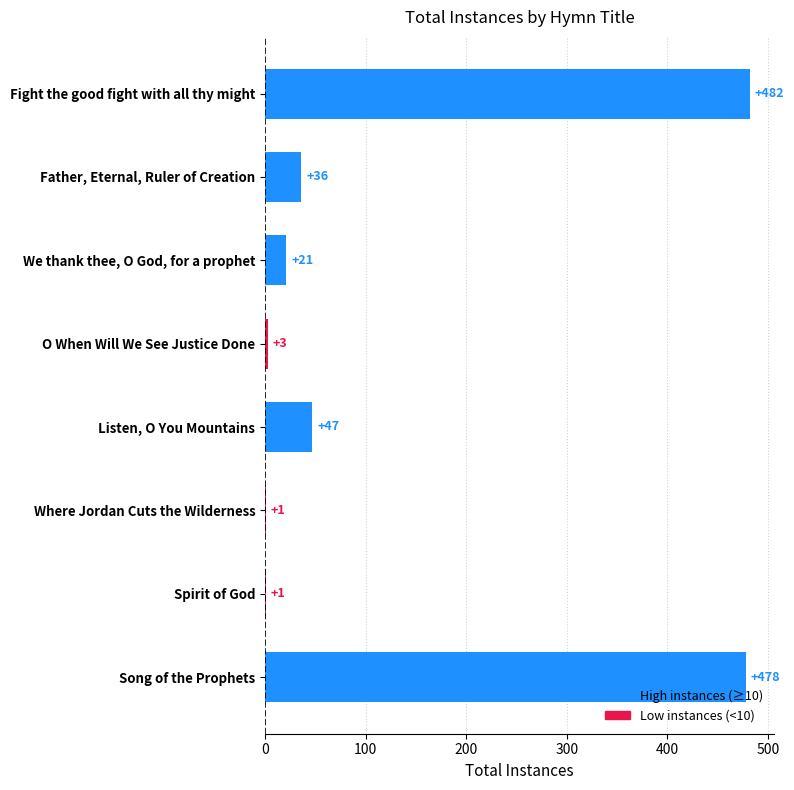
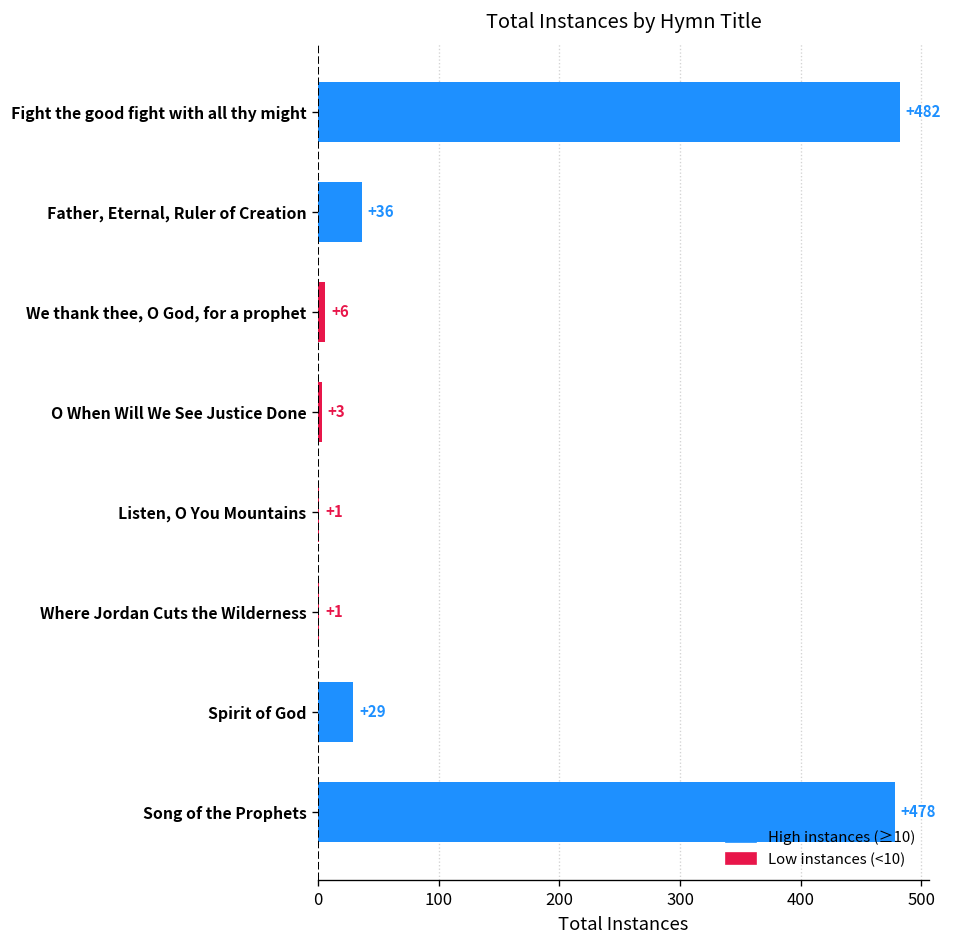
We thank thee, O God, for a prophet: +21 -> +6
Listen, O You Mountains: +47 -> +1
Spirit of God: +1 -> +29
